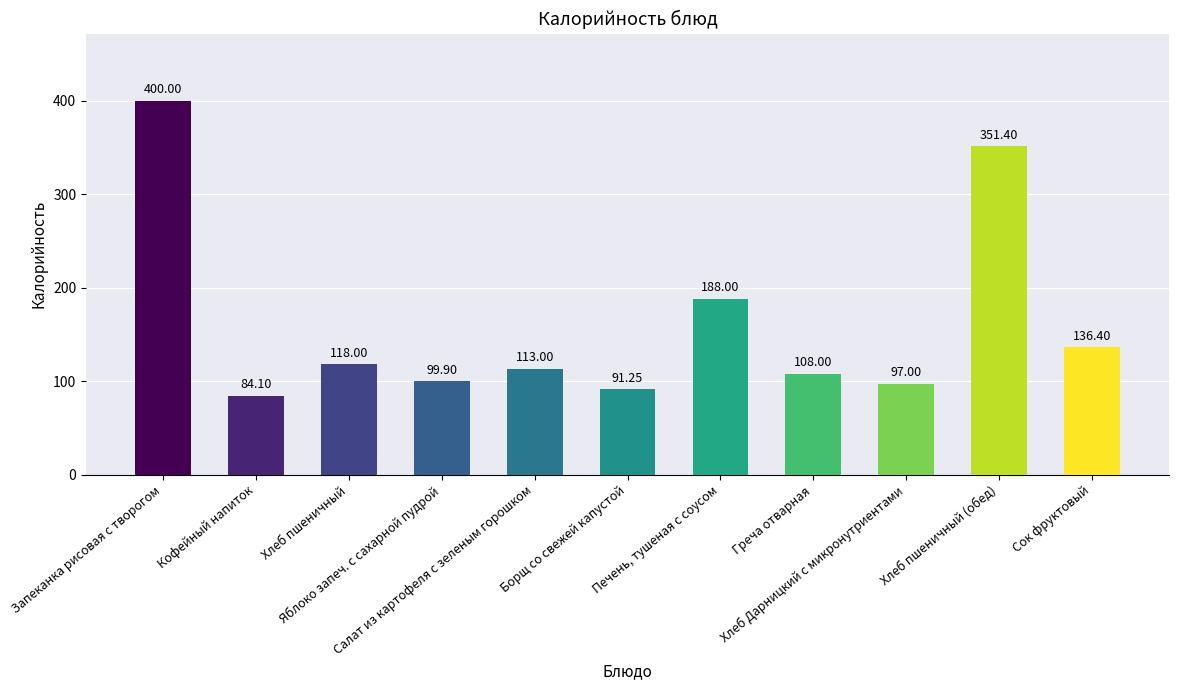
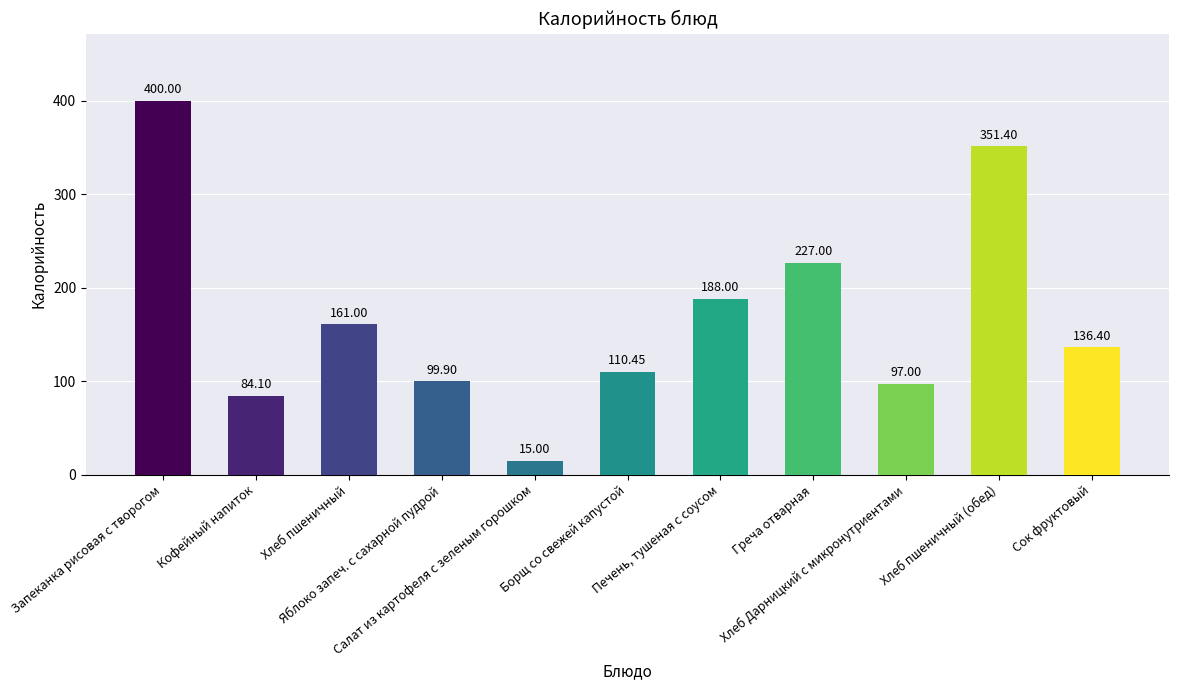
Хлеб пшеничный: 118.00 -> 161.00
Салат из картофеля с зеленым горошком: 113.00 -> 15.00
Борщ со свежей капустой: 91.25 -> 110.45
Греча отварная: 108.00 -> 227.00
